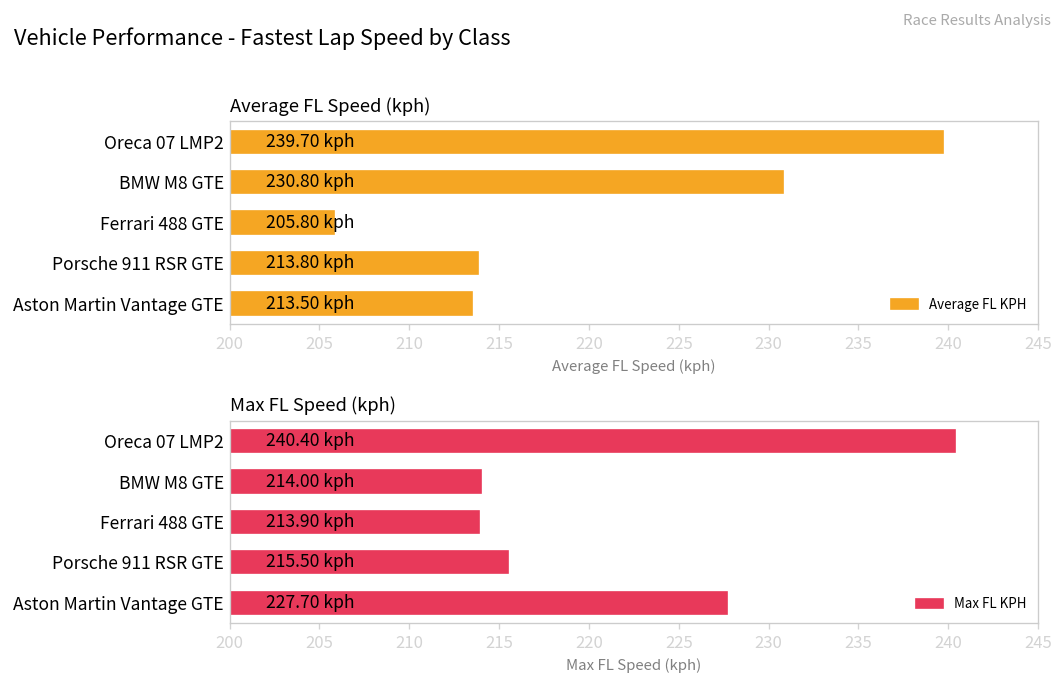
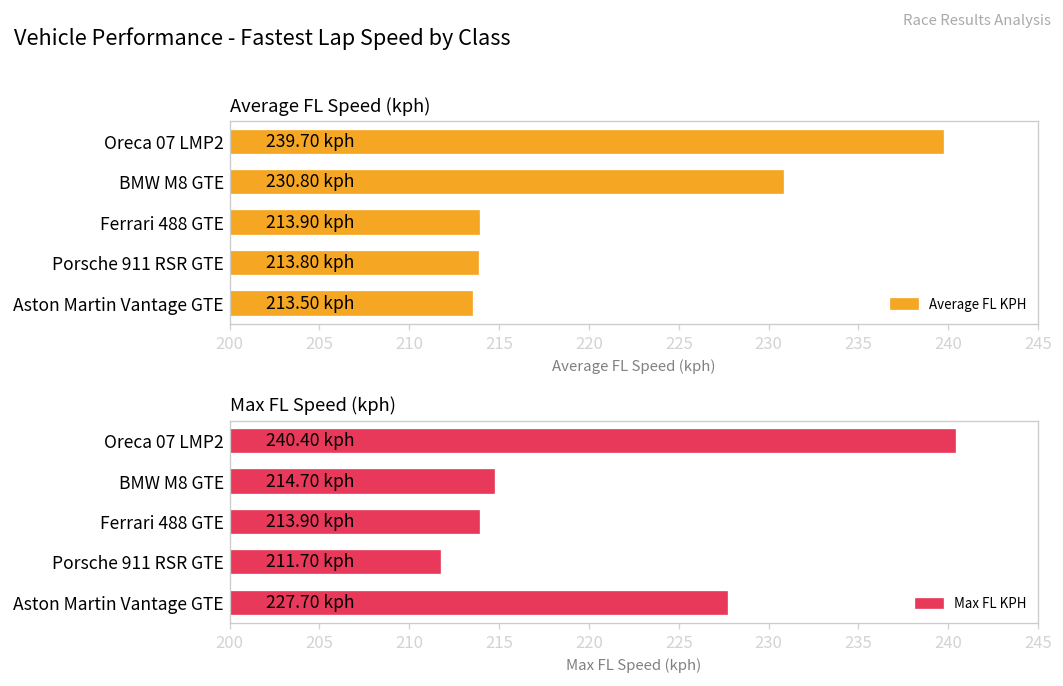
Average FL Speed (kph), Ferrari 488 GTE: 205.80 -> 213.90
Max FL Speed (kph), BMW M8 GTE: 214.00 -> 214.70
Max FL Speed (kph), Porsche 911 RSR GTE: 215.50 -> 211.70
